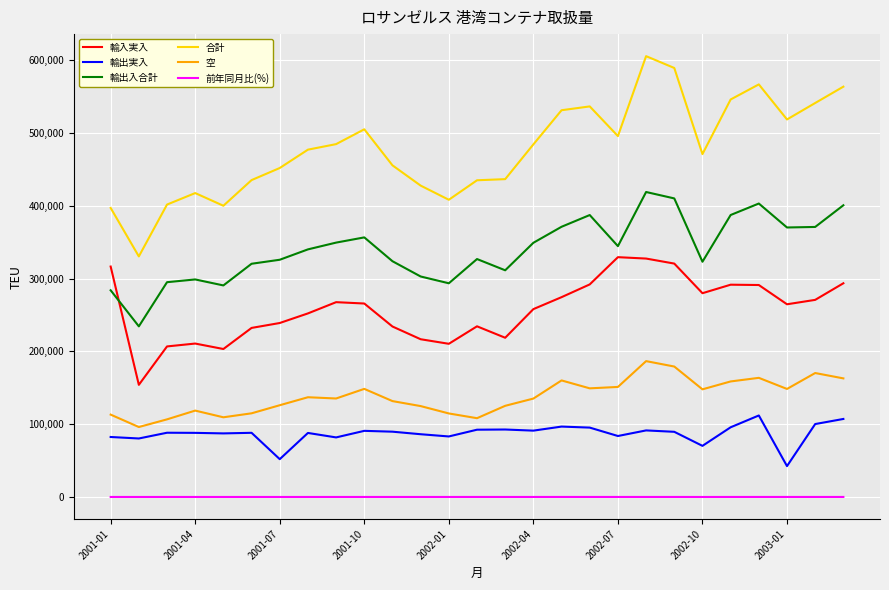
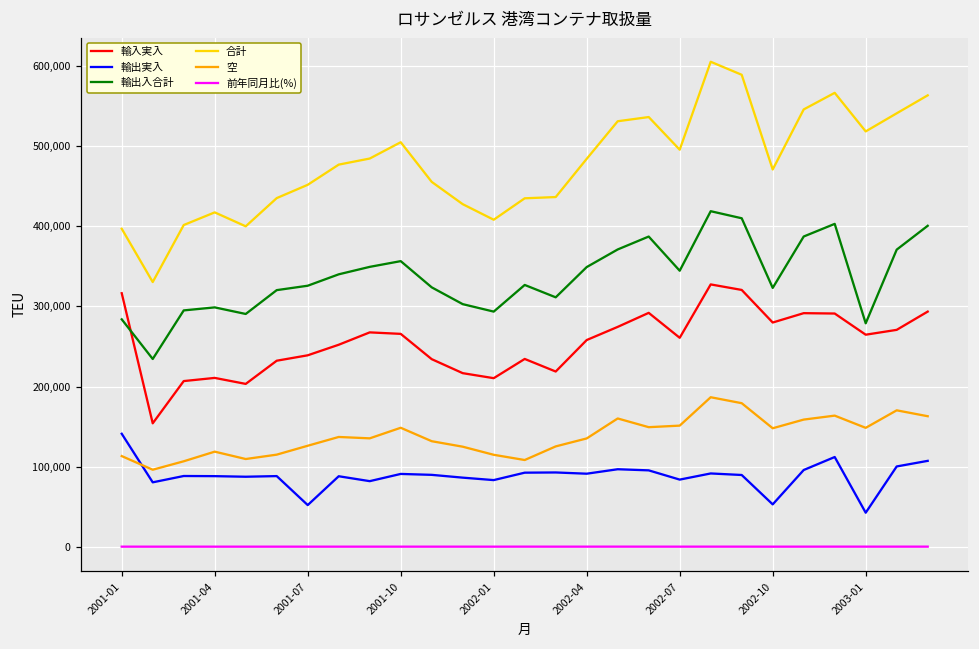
輸出実入, 2001-01: 80,000 -> 140,000
輸入実入, 2002-07: 330,000 -> 260,000
輸出実入, 2002-10: 70,000 -> 50,000
輸出入合計, 2003-01: 370,000 -> 280,000
